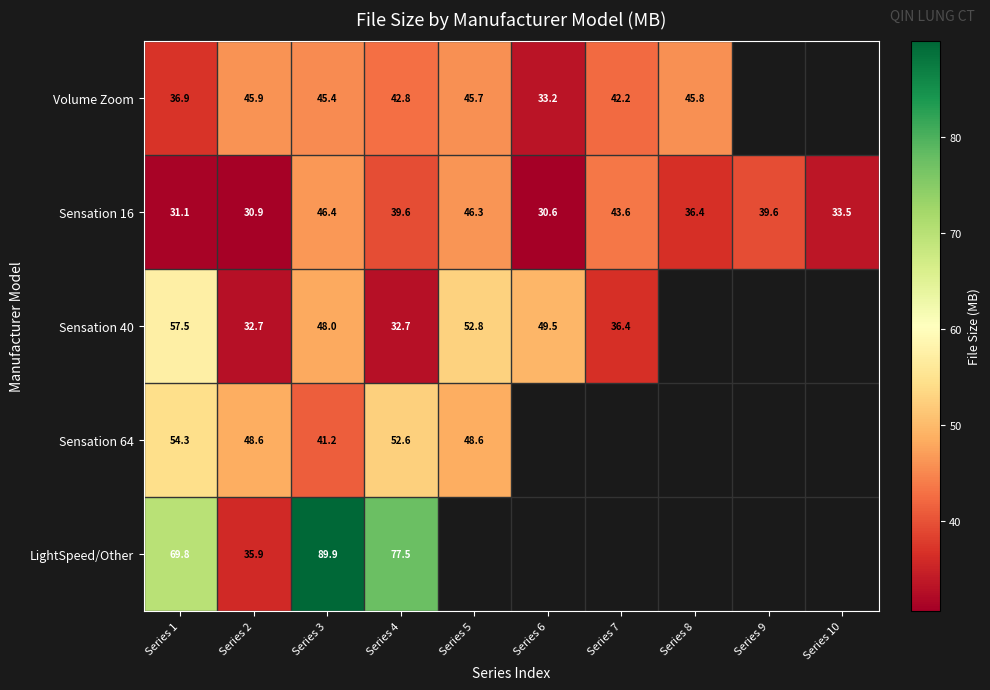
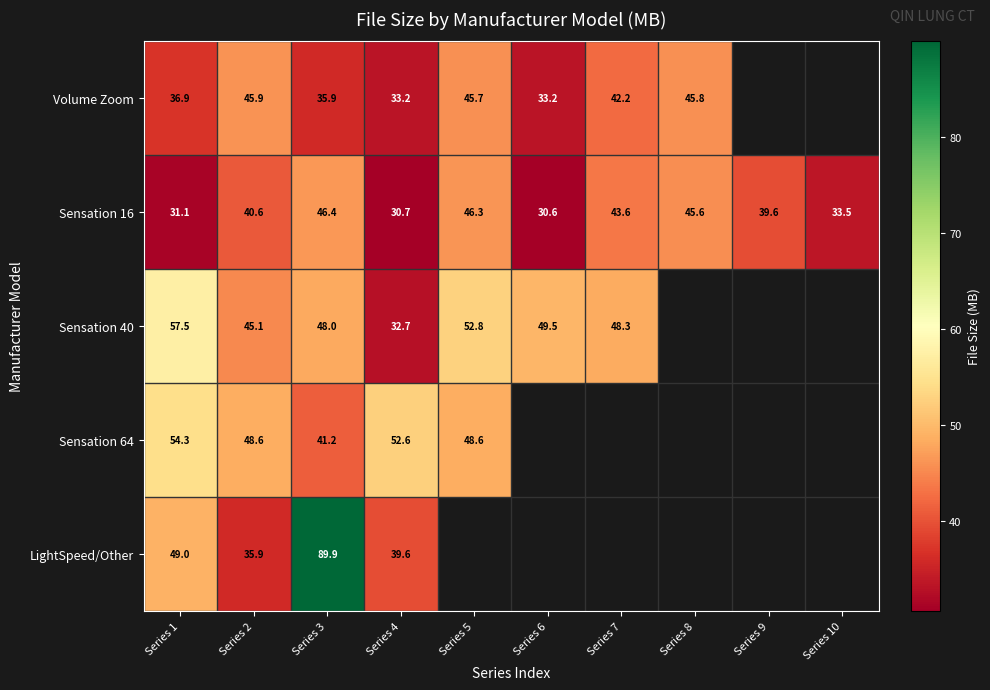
Volume Zoom, Series 3: 45.4 -> 35.9
Volume Zoom, Series 4: 42.8 -> 33.2
Sensation 16, Series 2: 30.9 -> 40.6
Sensation 16, Series 4: 39.6 -> 30.7
Sensation 16, Series 8: 36.4 -> 45.6
Sensation 40, Series 2: 32.7 -> 45.1
Sensation 40, Series 7: 36.4 -> 48.3
LightSpeed/Other, Series 1: 69.8 -> 49.0
LightSpeed/Other, Series 4: 77.5 -> 39.6
